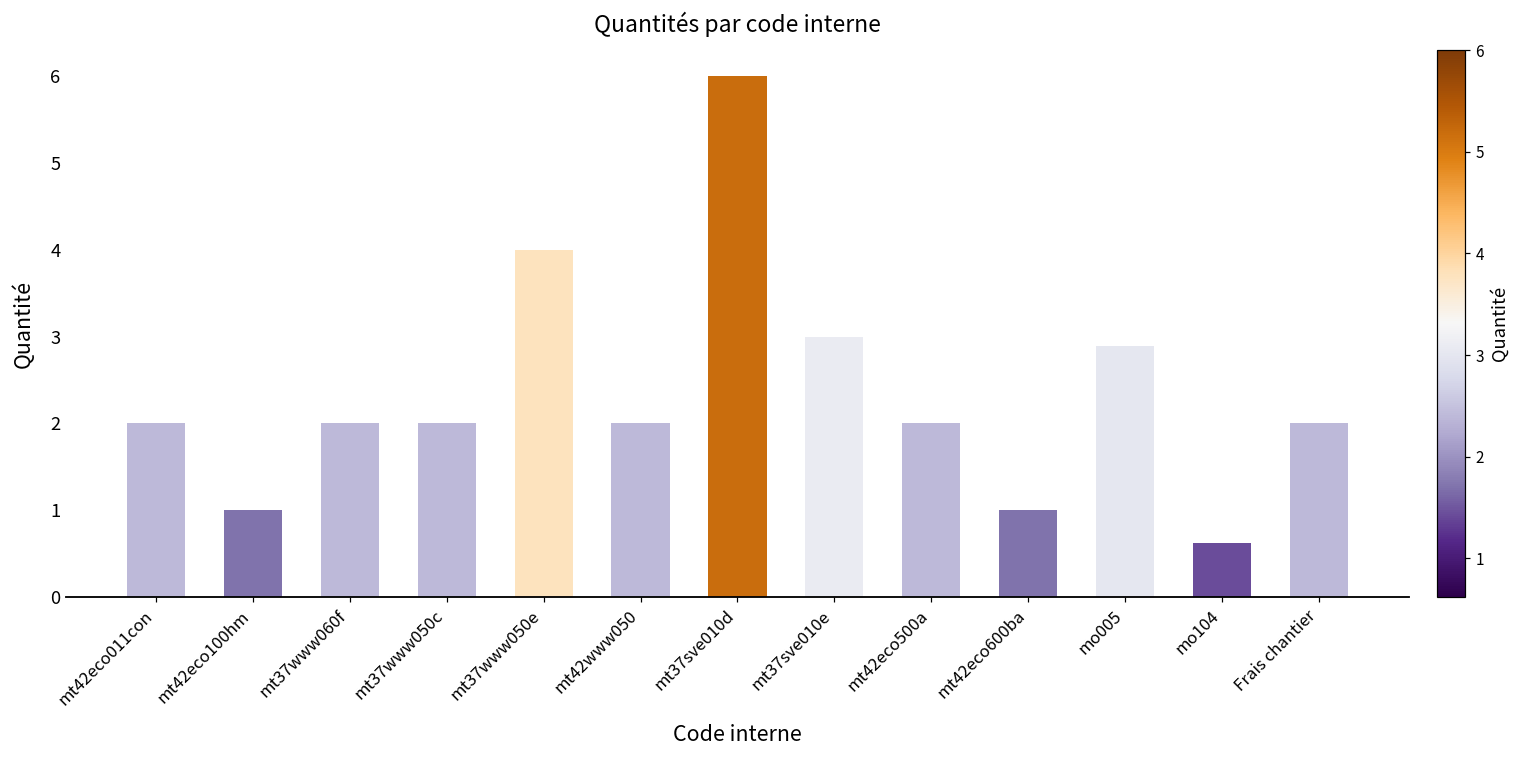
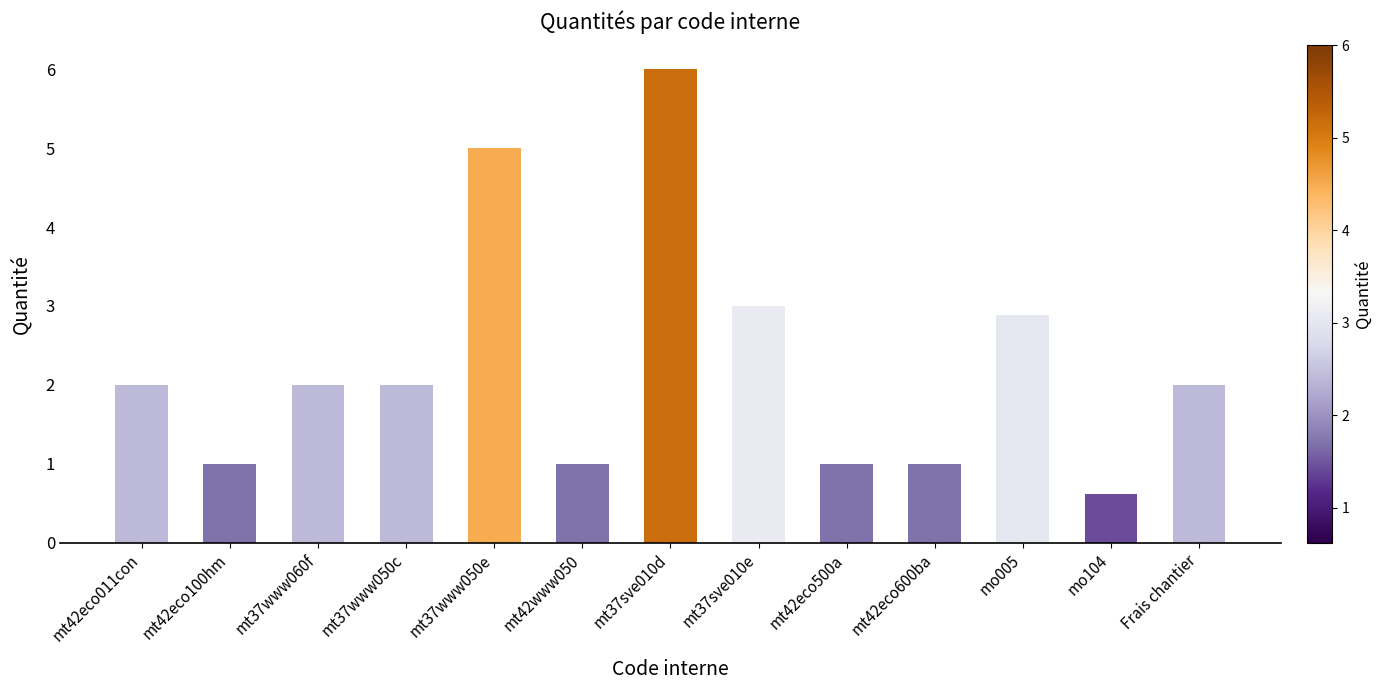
mt37www050e: 4 -> 5
mt42www050: 2 -> 1
mt42eco500a: 2 -> 1
